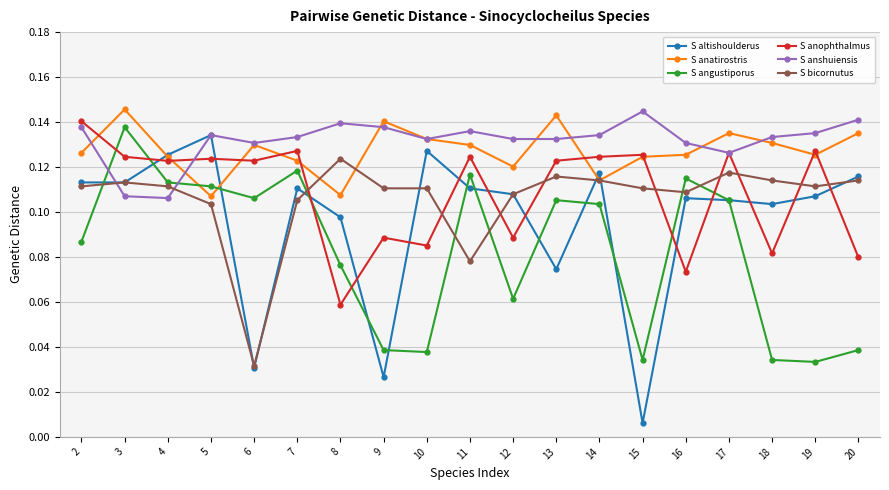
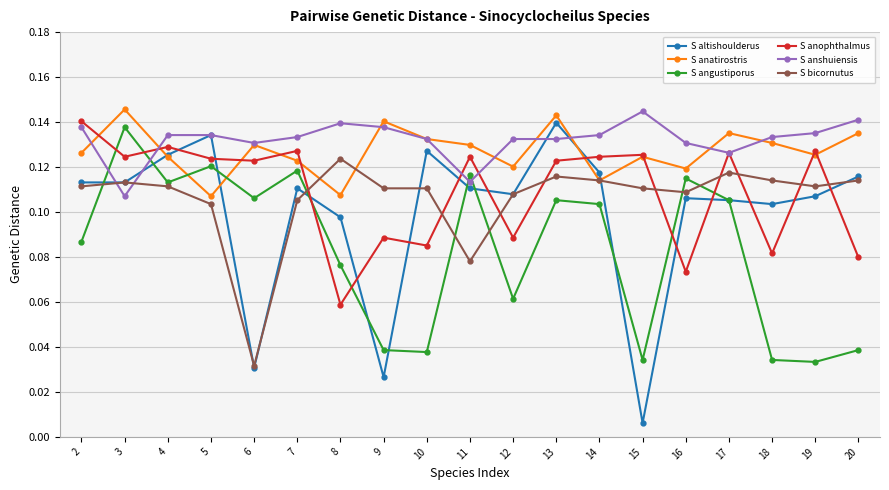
S anophthalmus, 4: 0.123 -> 0.129
S anshuiensis, 4: 0.106 -> 0.134
S angustiporus, 5: 0.111 -> 0.120
S anshuiensis, 11: 0.136 -> 0.113
S altishoulderus, 13: 0.075 -> 0.140
S anatirostris, 16: 0.125 -> 0.119
